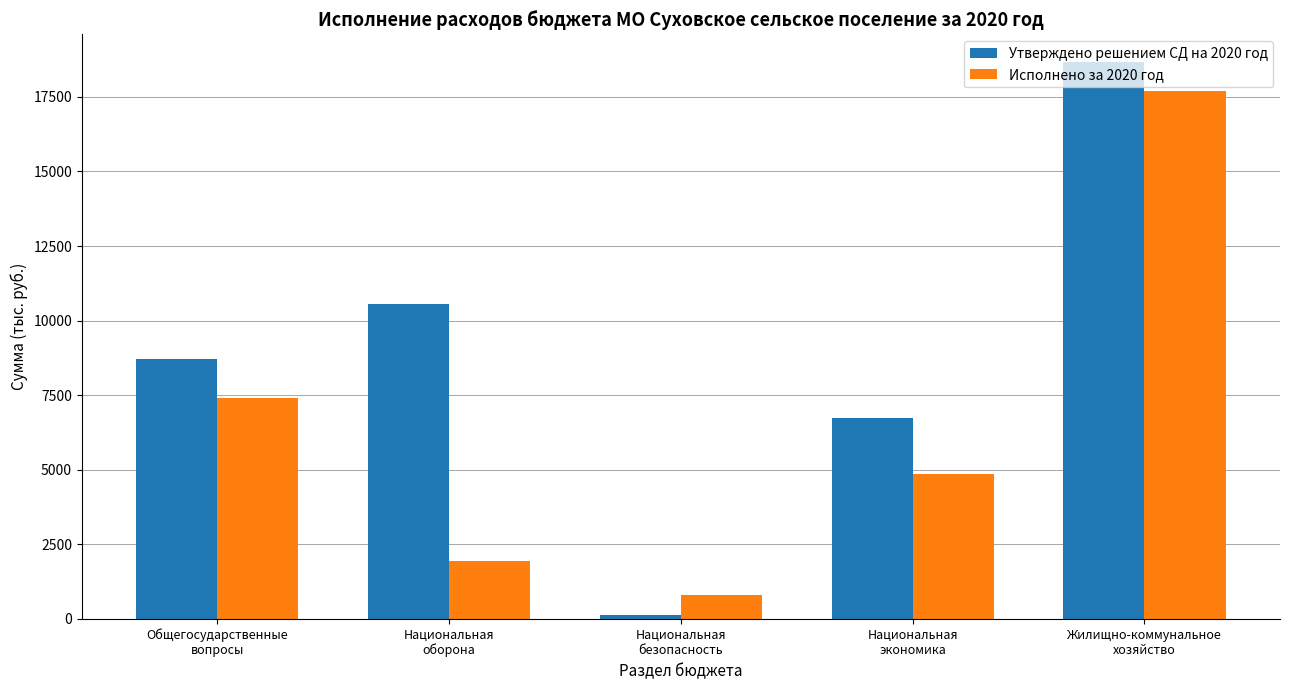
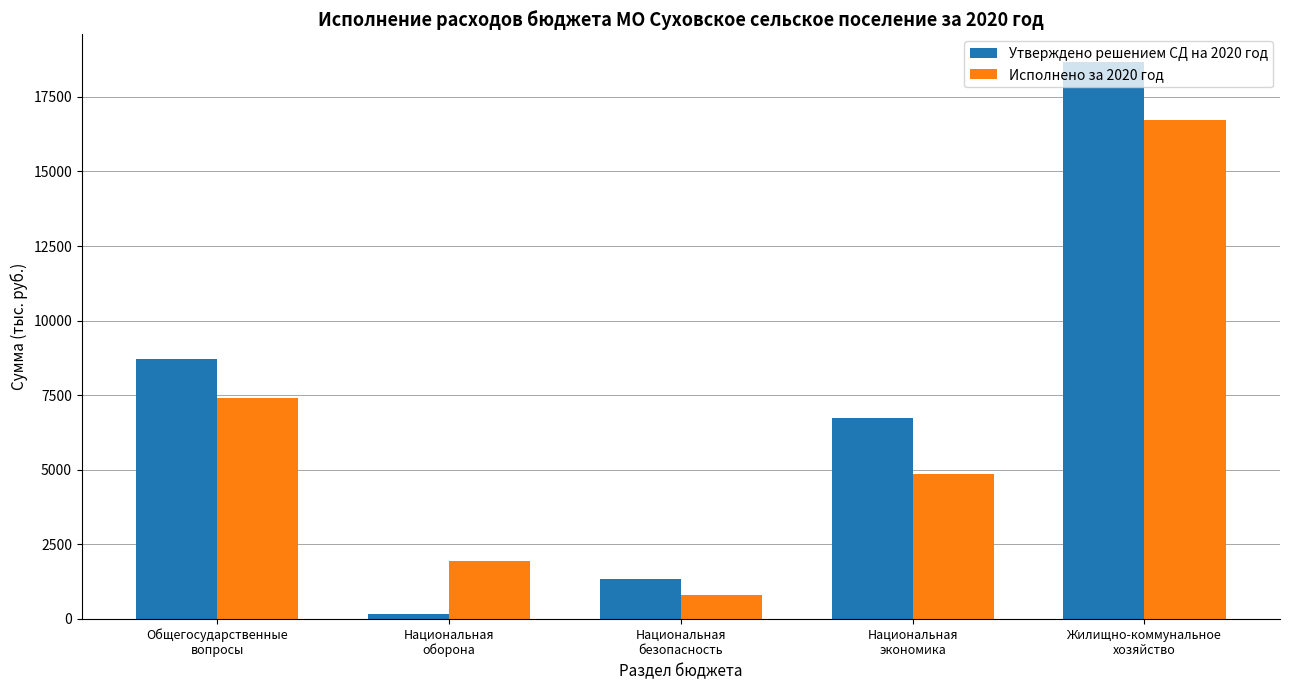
Утверждено решением СД на 2020 год, Национальная оборона: 10500 -> 200
Утверждено решением СД на 2020 год, Национальная безопасность: 100 -> 1300
Исполнено за 2020 год, Жилищно-коммунальное хозяйство: 17700 -> 16700
